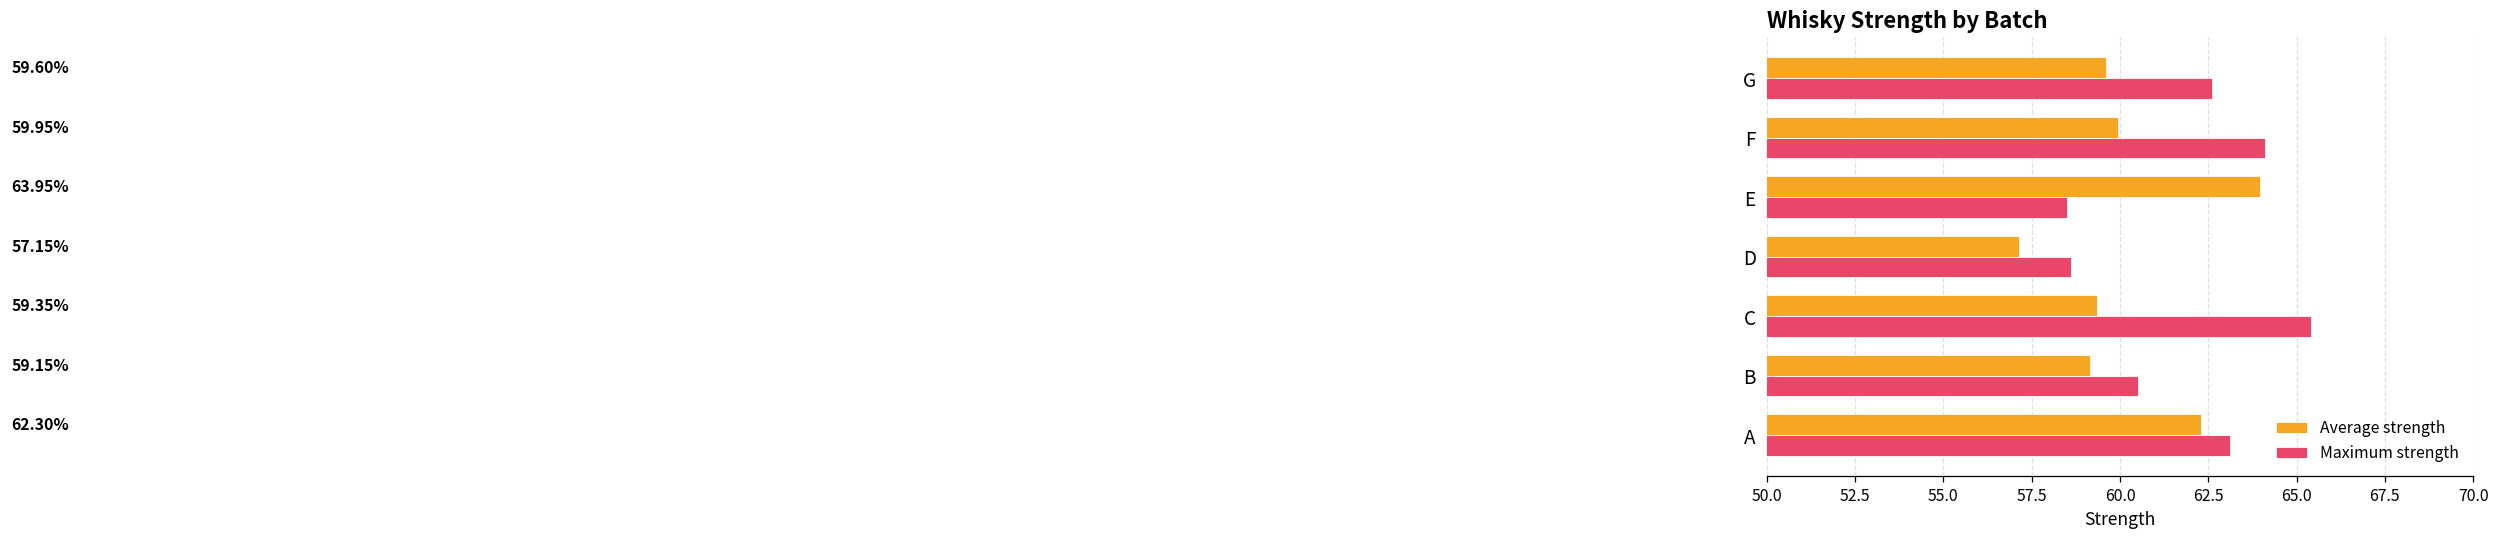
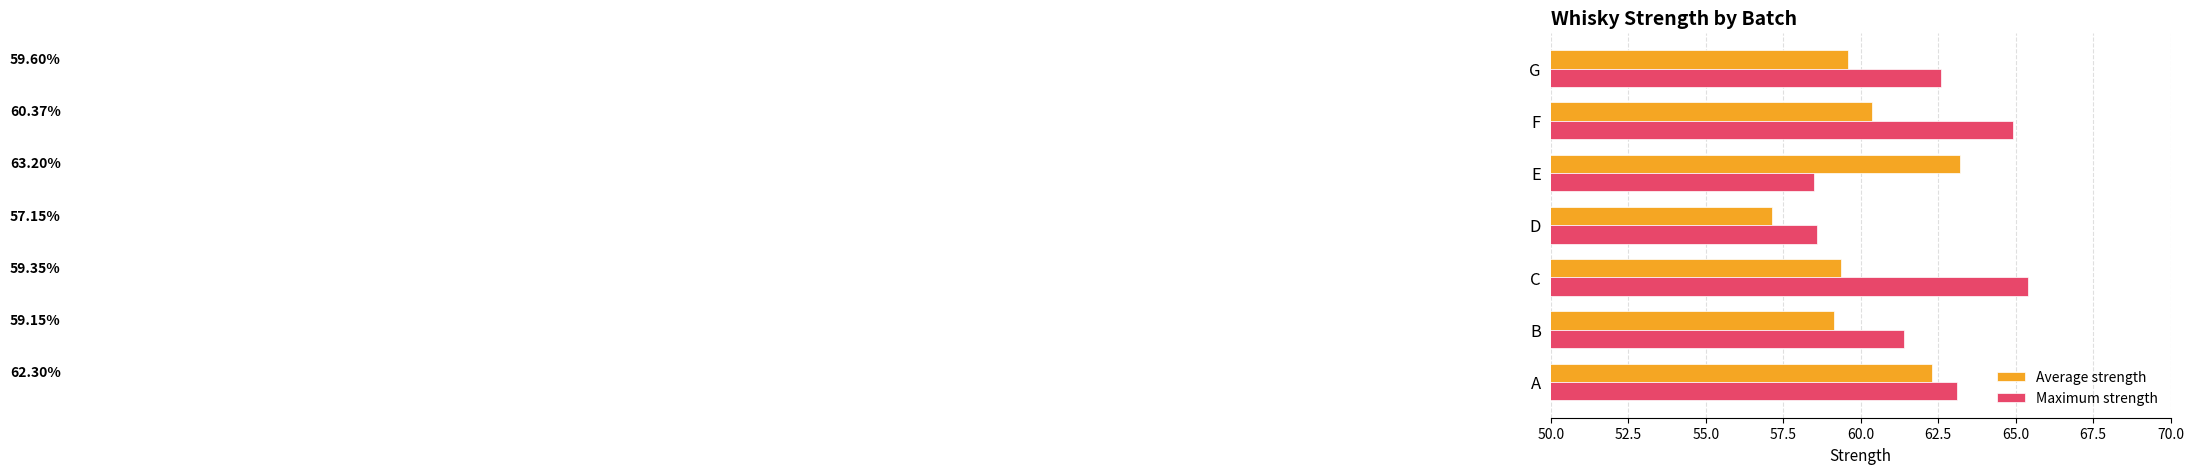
Average strength, F: 59.95% -> 60.37%
Maximum strength, F: 64.10% -> 64.90%
Average strength, E: 63.95% -> 63.20%
Maximum strength, B: 60.50% -> 61.40%
